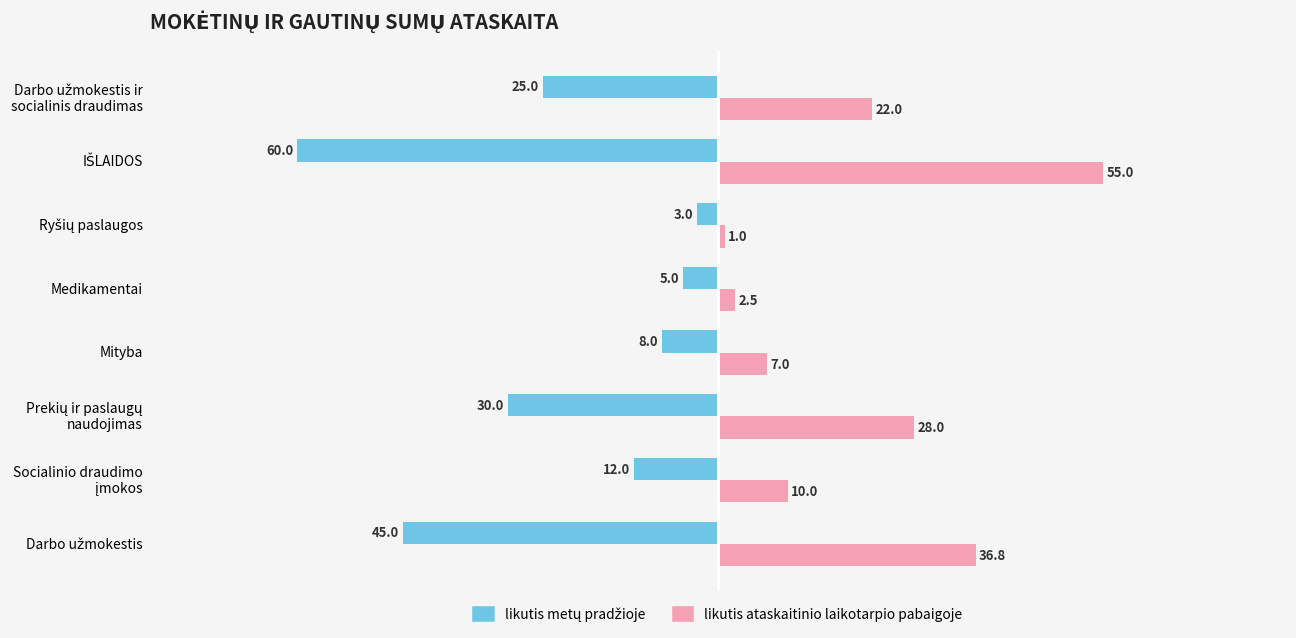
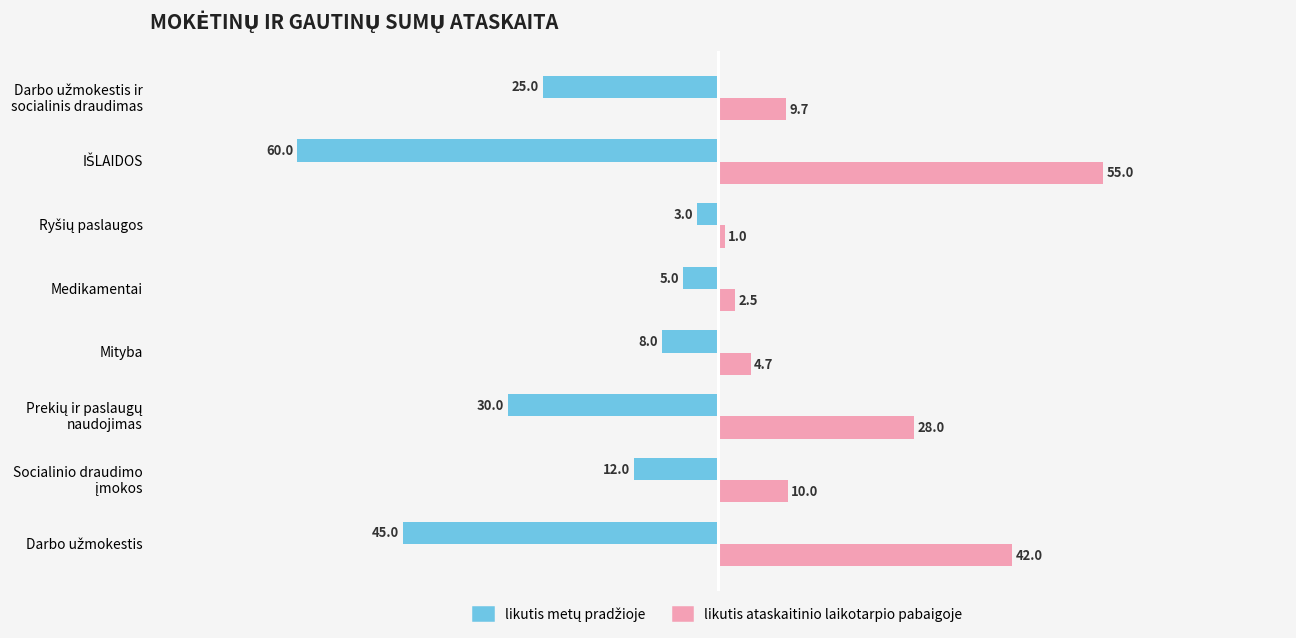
likutis ataskaitinio laikotarpio pabaigoje, Darbo užmokestis ir socialinis draudimas: 22.0 -> 9.7
likutis ataskaitinio laikotarpio pabaigoje, Mityba: 7.0 -> 4.7
likutis ataskaitinio laikotarpio pabaigoje, Darbo užmokestis: 36.8 -> 42.0
